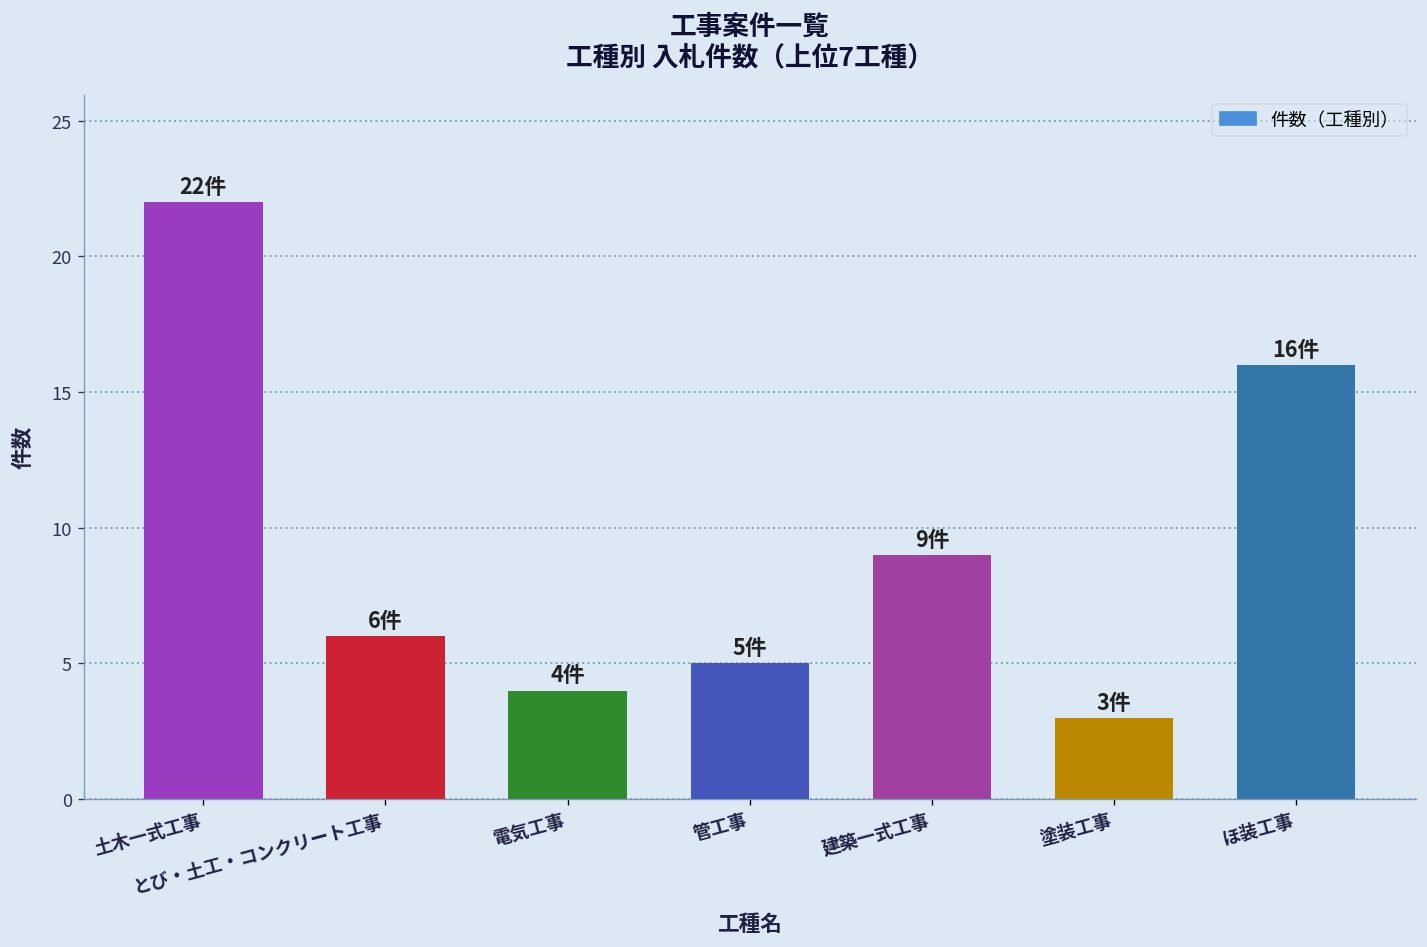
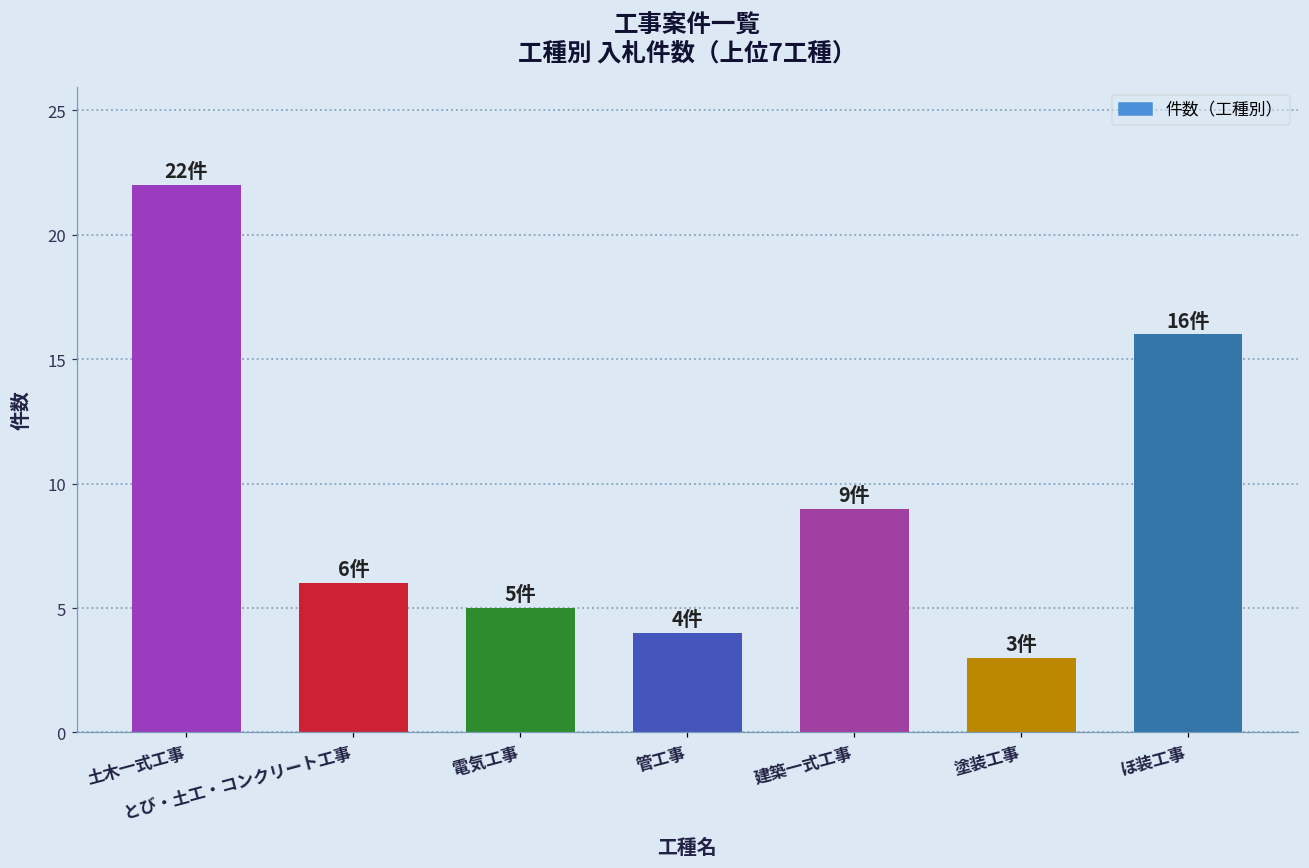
電気工事: 4件 -> 5件
管工事: 5件 -> 4件
